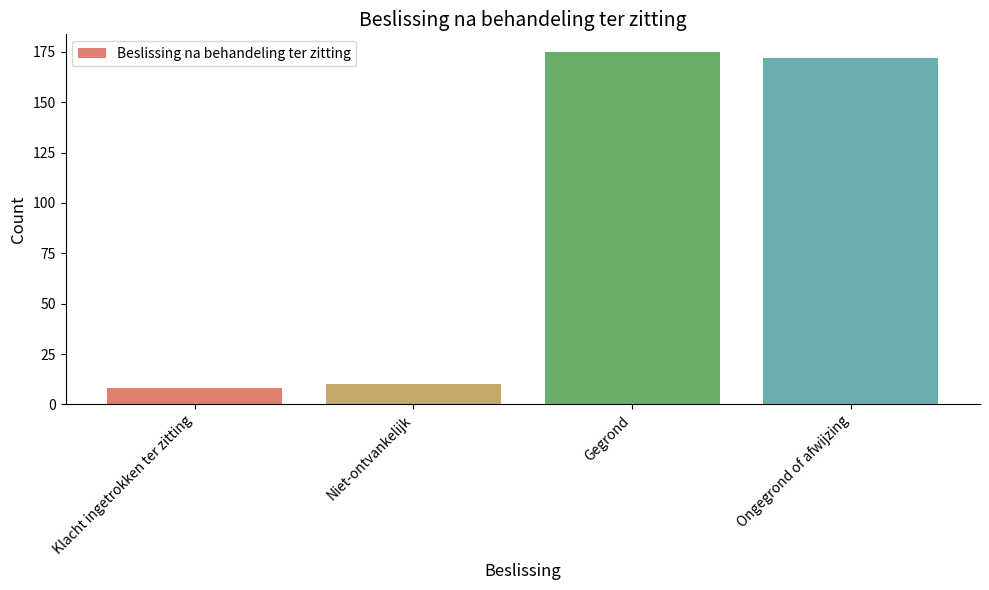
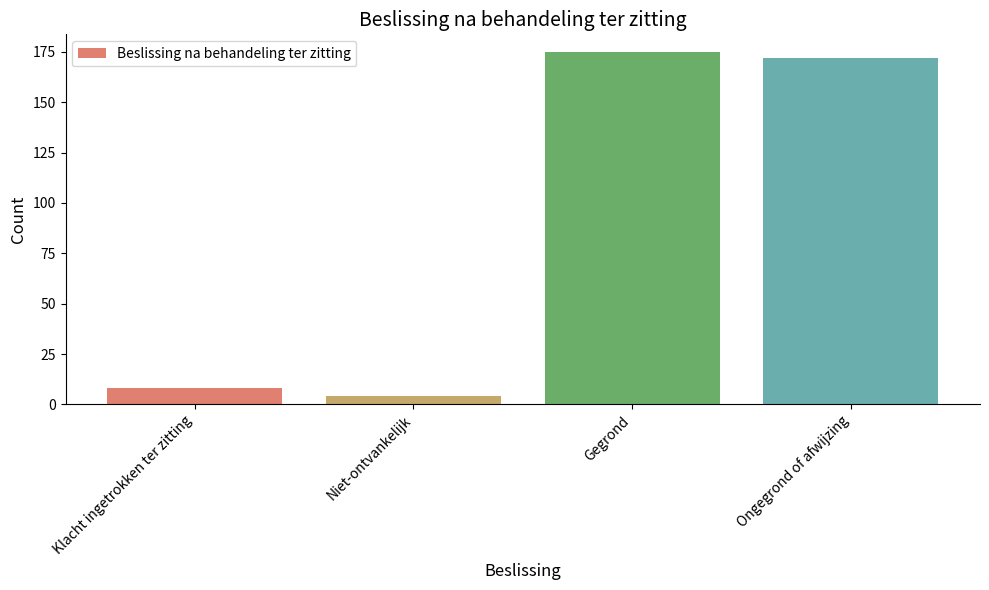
Niet-ontvankelijk: 10 -> 4
